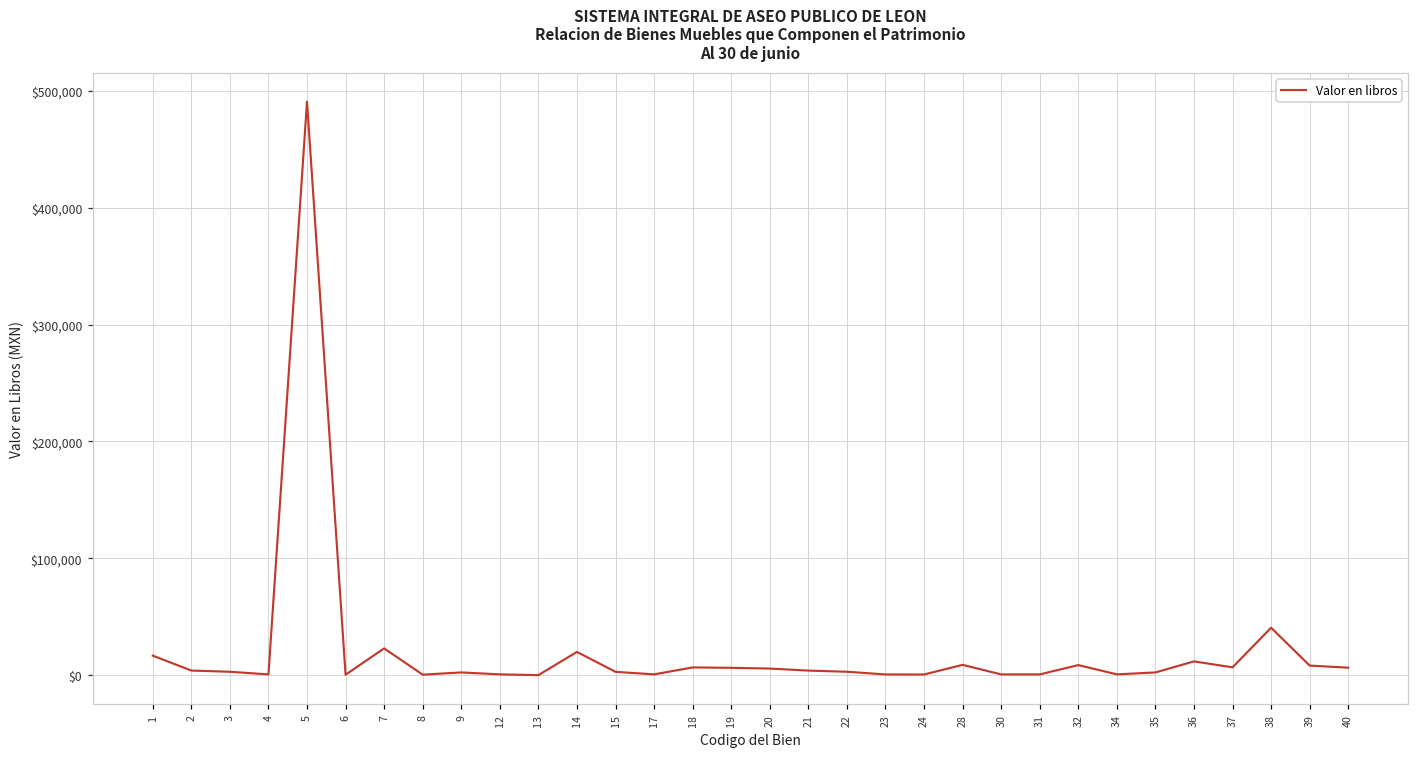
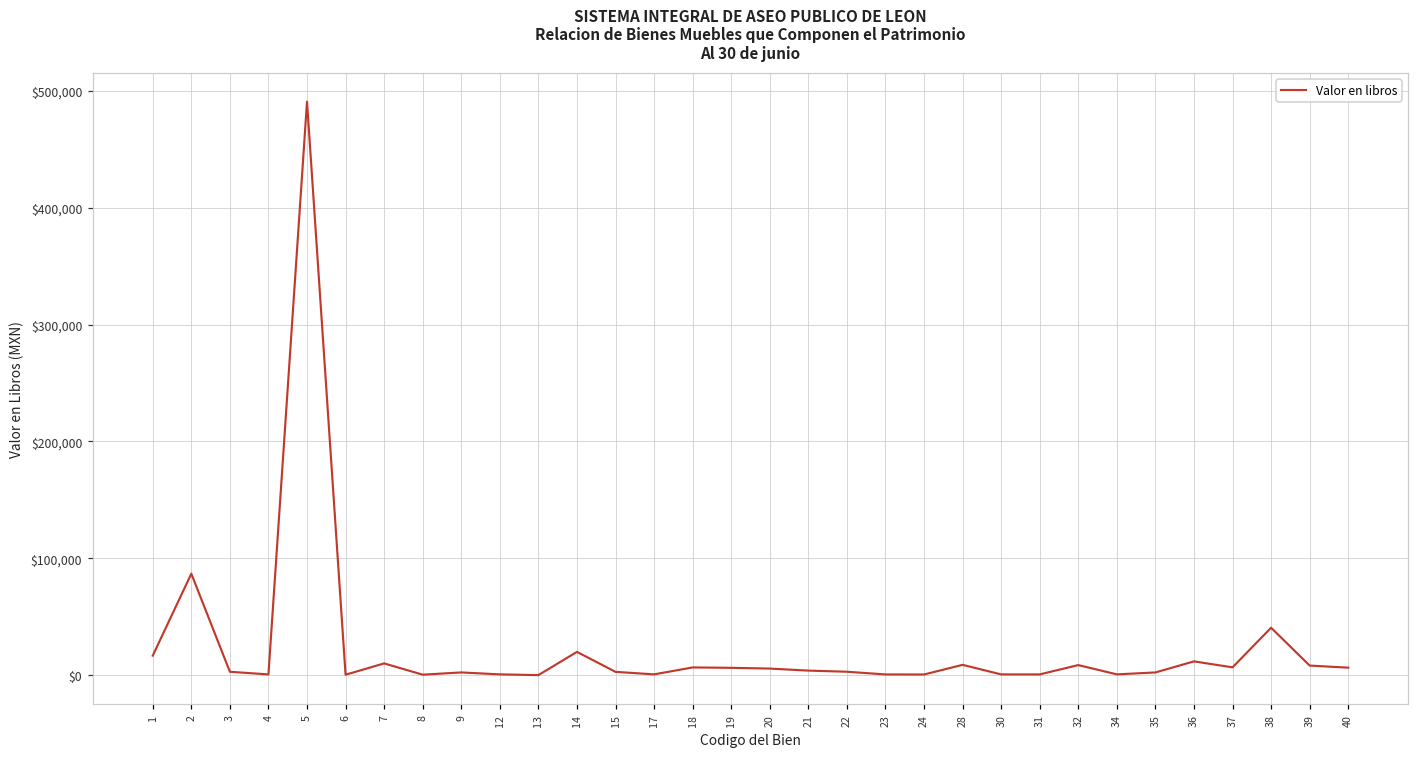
2: $4,000 -> $87,000
7: $23,000 -> $10,000
